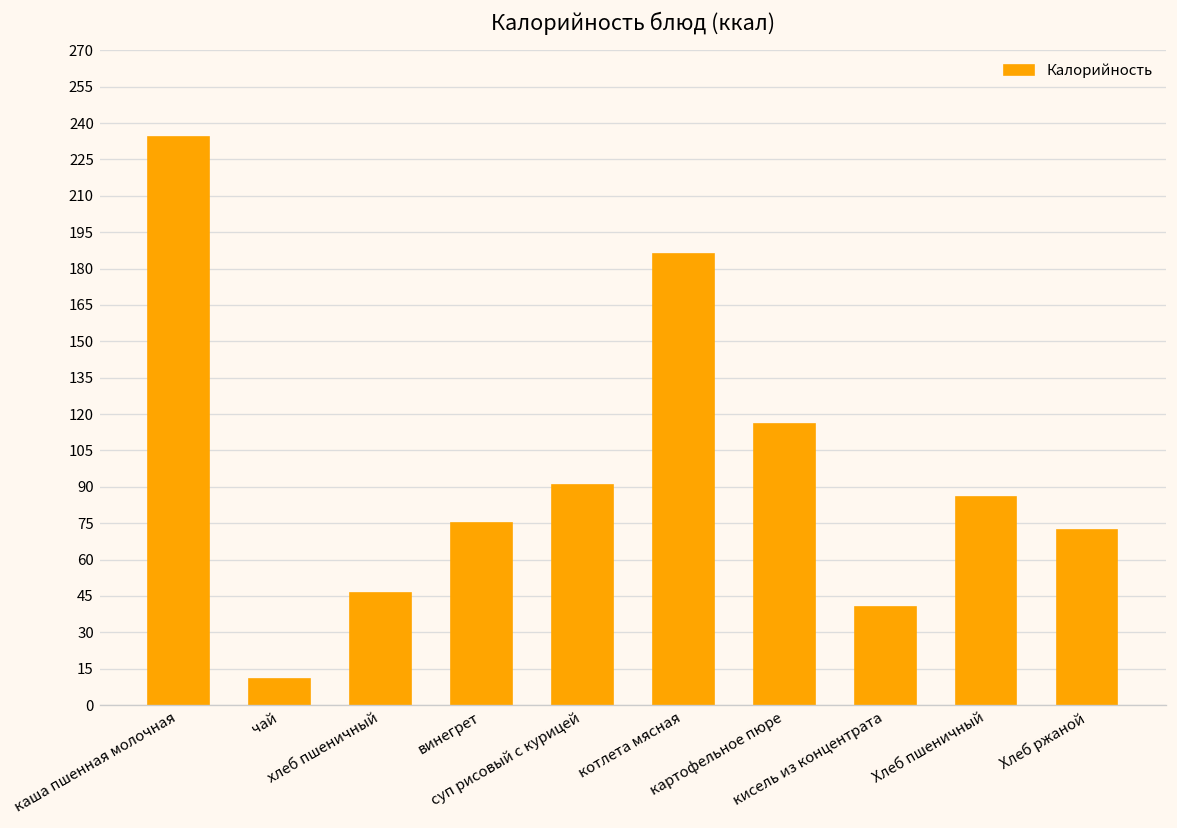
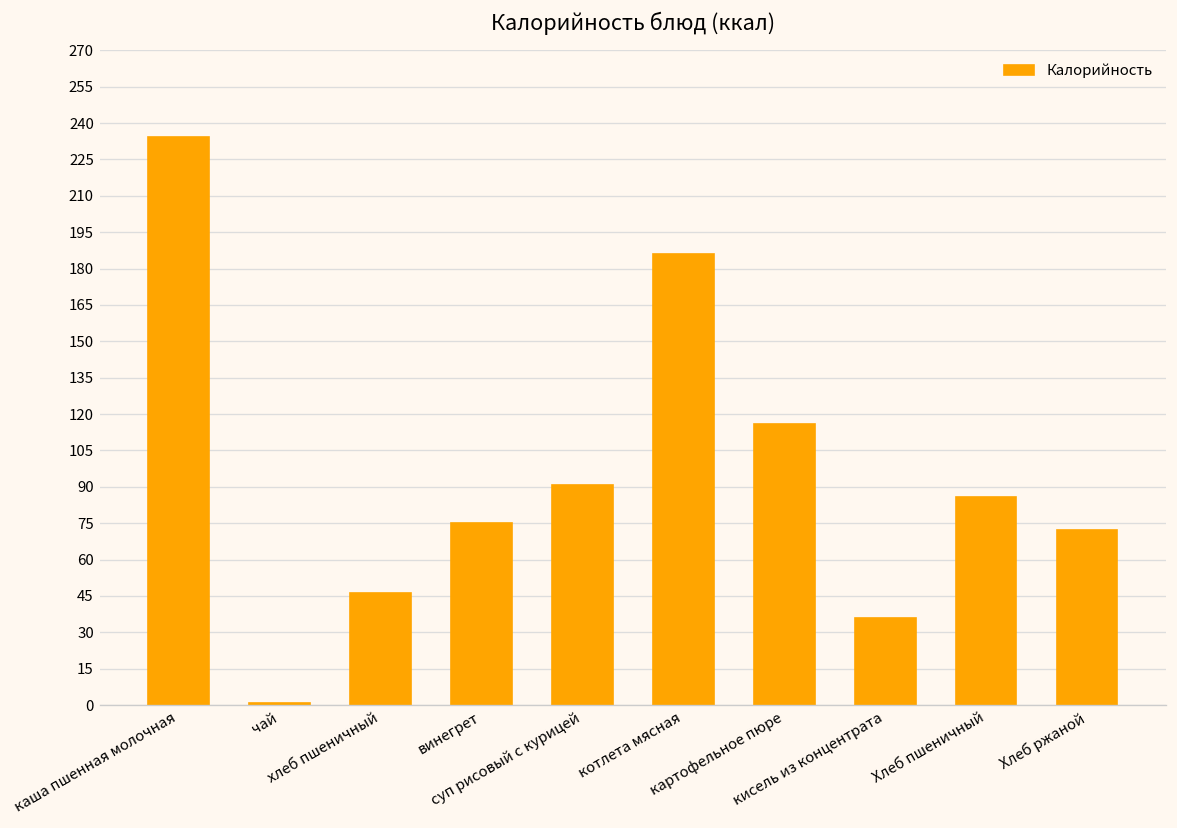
чай: 11 -> 1
кисель из концентрата: 41 -> 36
